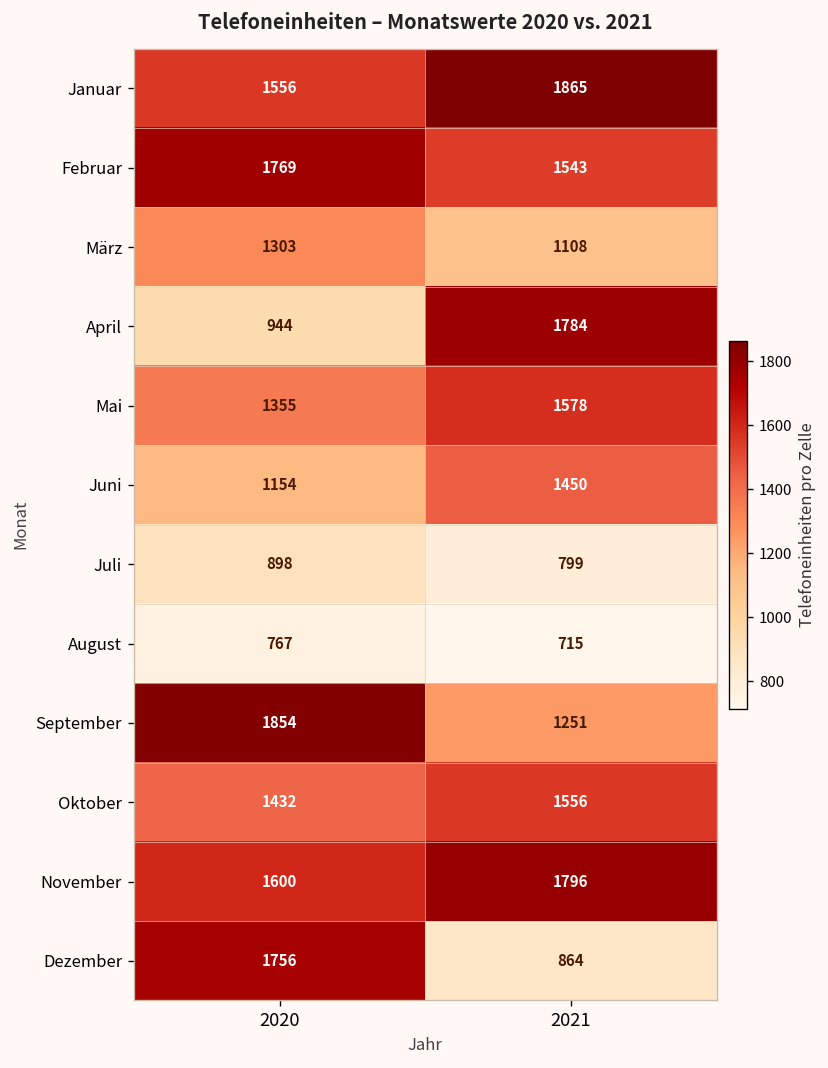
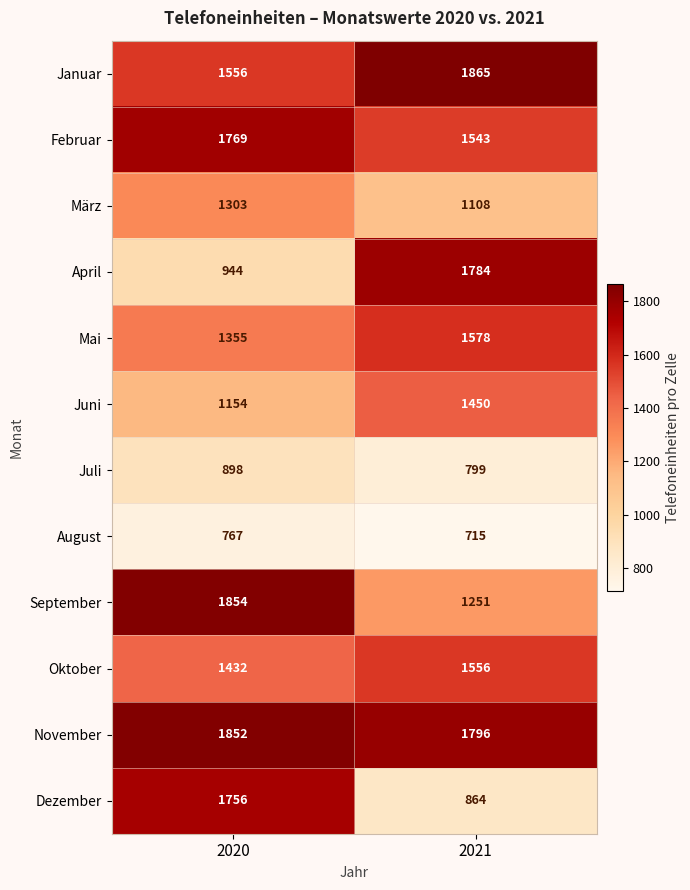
November, 2020: 1600 -> 1852
